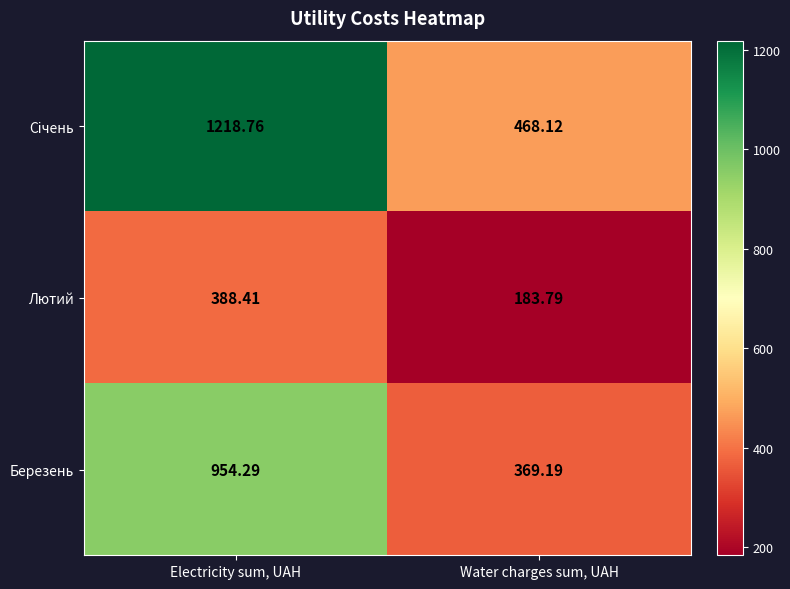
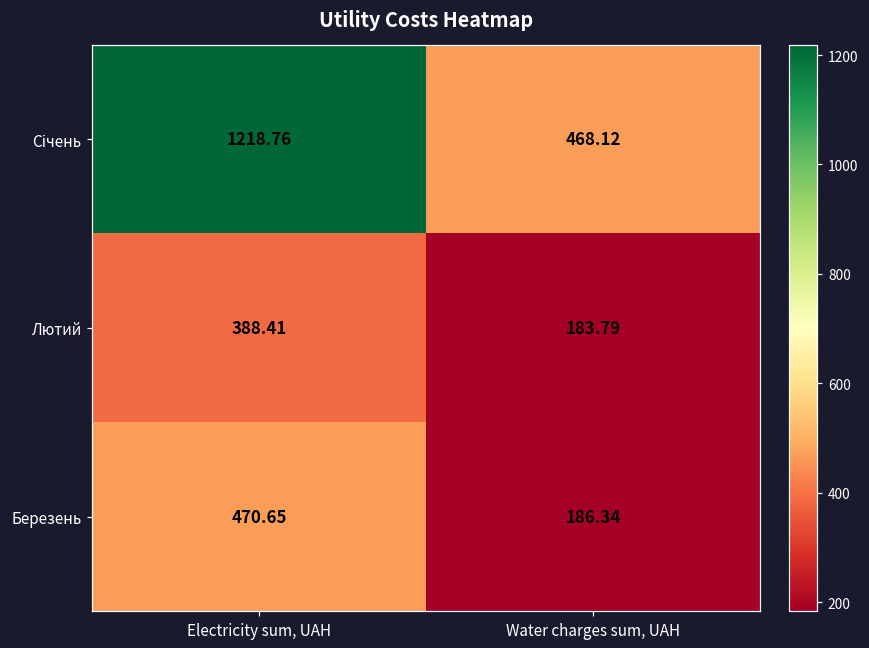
Березень, Electricity sum, UAH: 954.29 -> 470.65
Березень, Water charges sum, UAH: 369.19 -> 186.34
